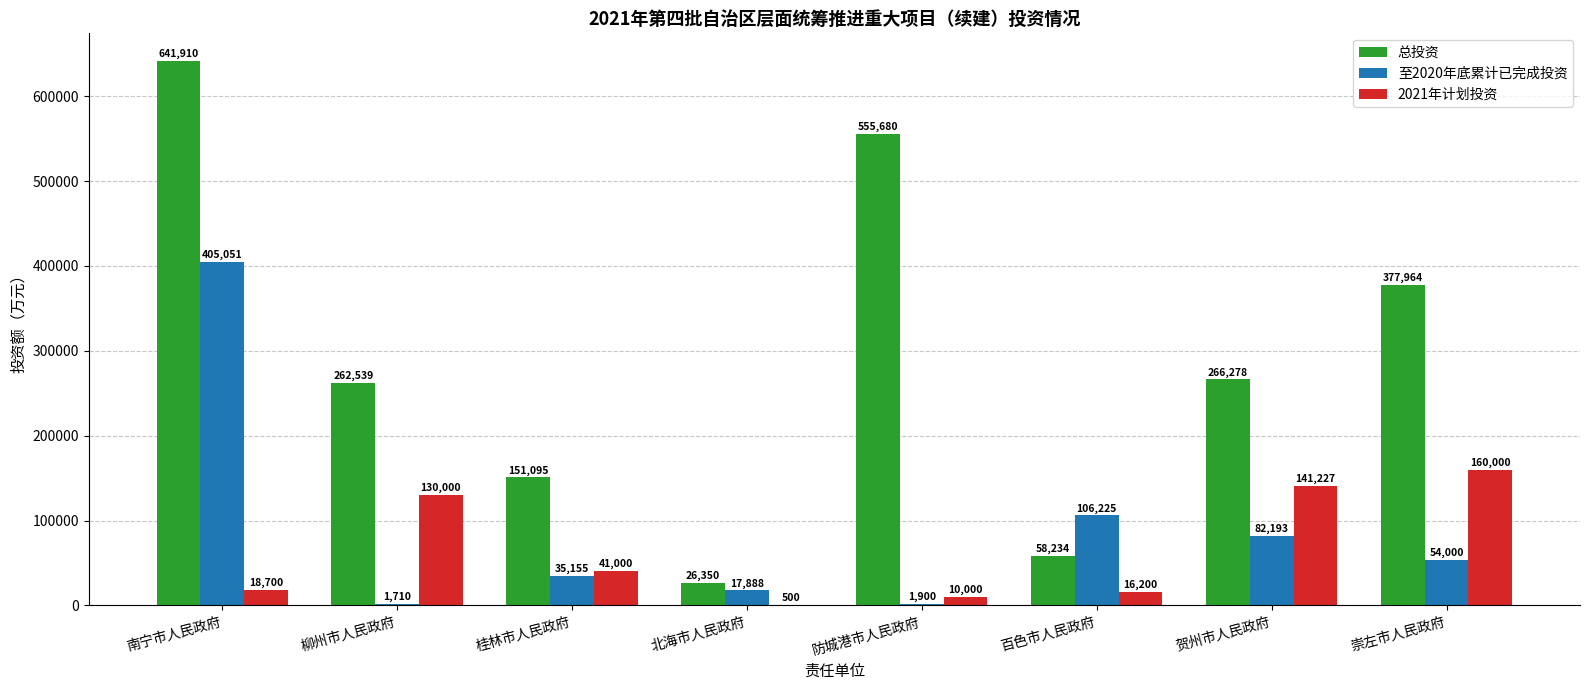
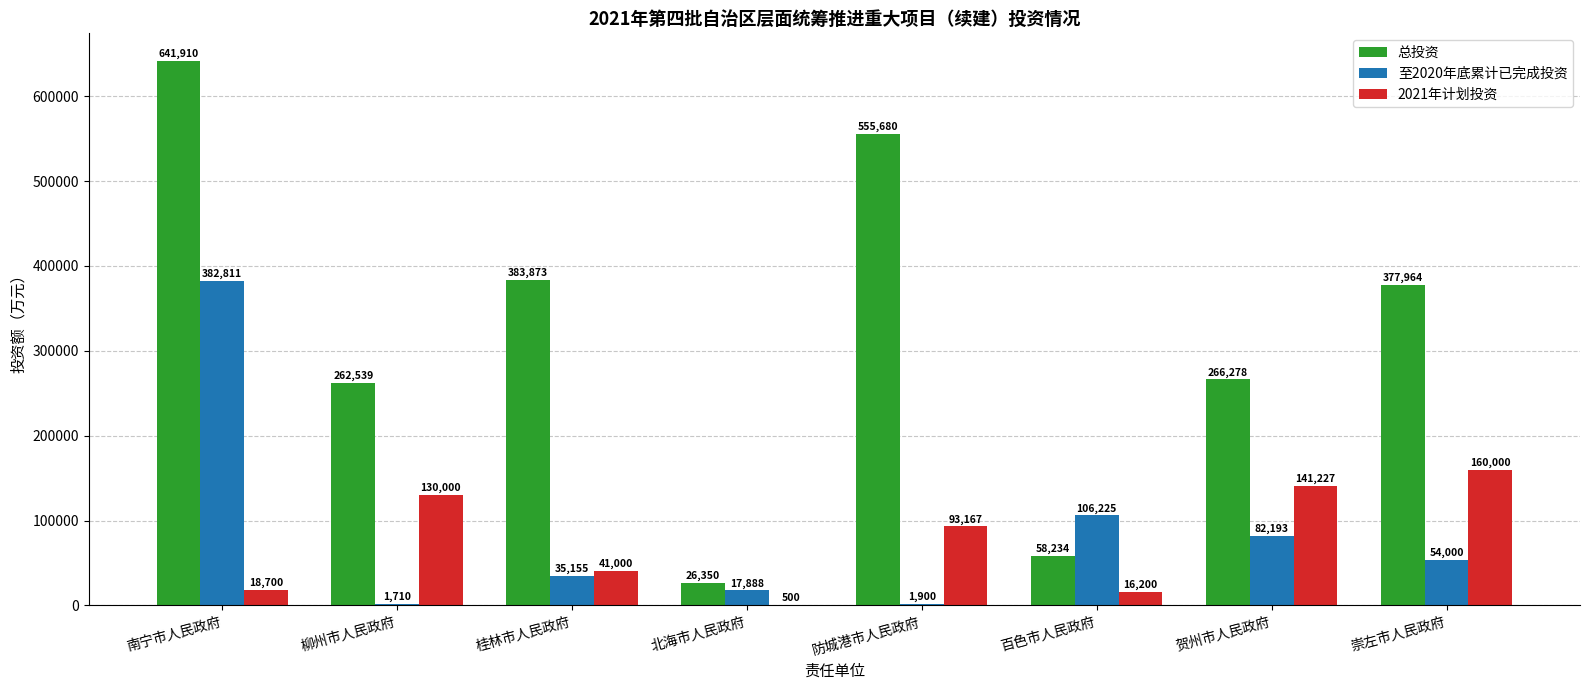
至2020年底累计已完成投资, 南宁市人民政府: 405,051 -> 382,811
总投资, 桂林市人民政府: 151,095 -> 383,873
2021年计划投资, 防城港市人民政府: 10,000 -> 93,167
